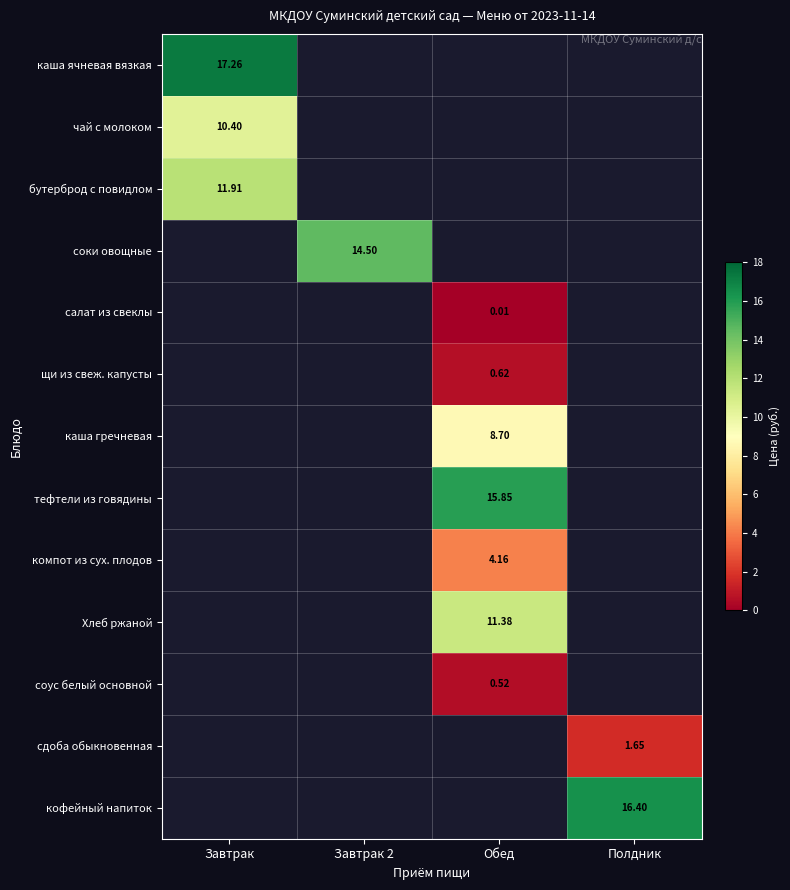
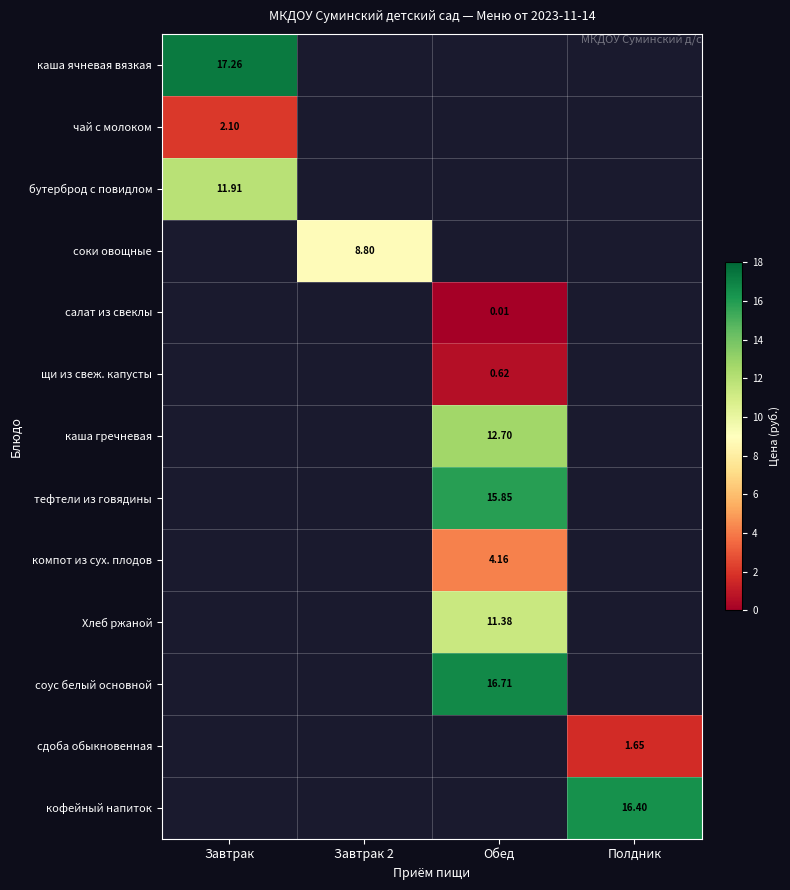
чай с молоком, Завтрак: 10.40 -> 2.10
соки овощные, Завтрак 2: 14.50 -> 8.80
каша гречневая, Обед: 8.70 -> 12.70
соус белый основной, Обед: 0.52 -> 16.71
